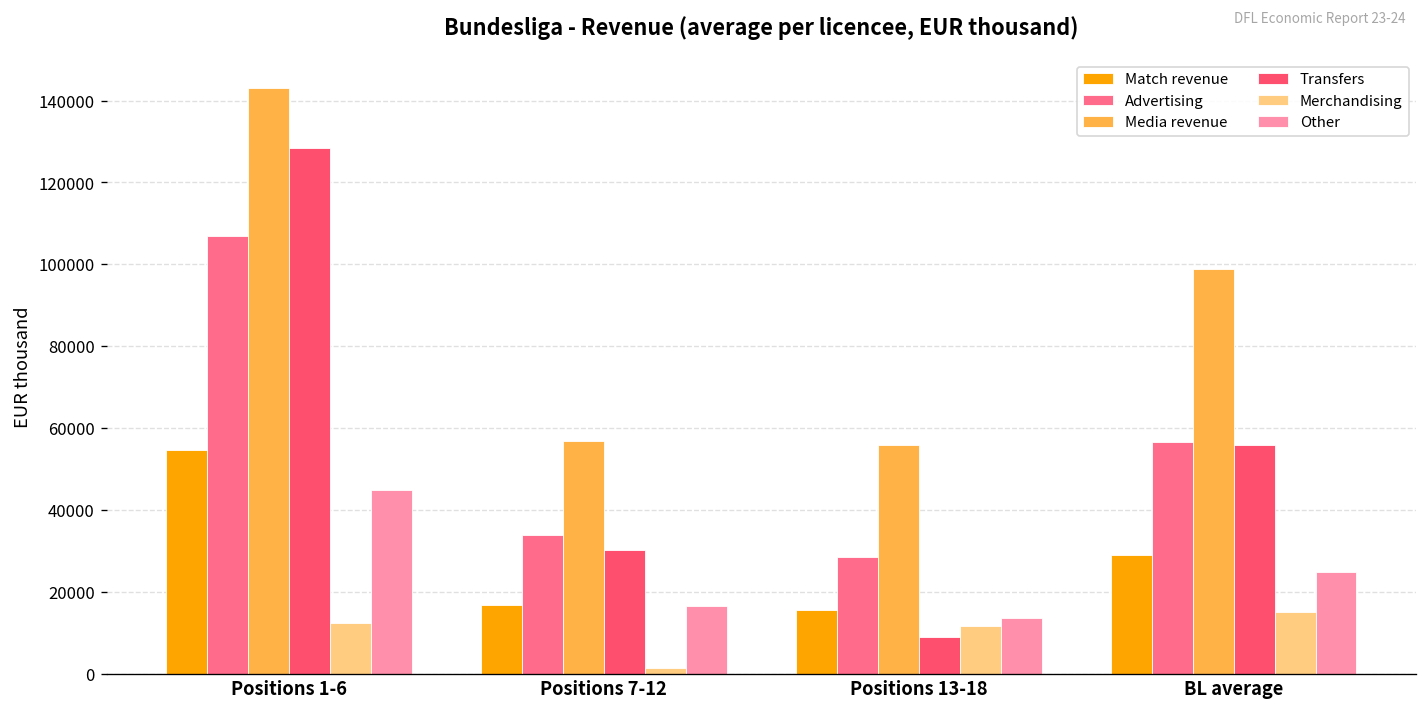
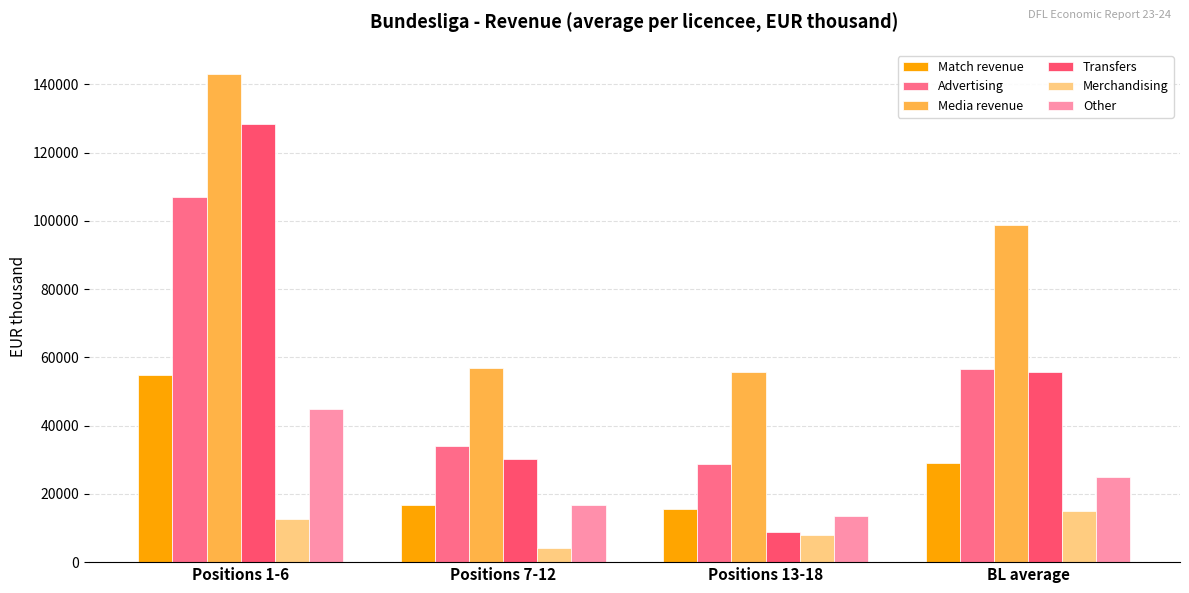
Merchandising, Positions 7-12: 1000 -> 4000
Merchandising, Positions 13-18: 12000 -> 8000
